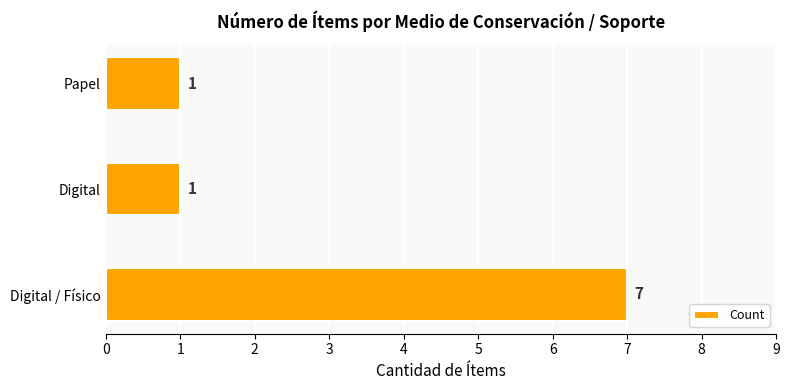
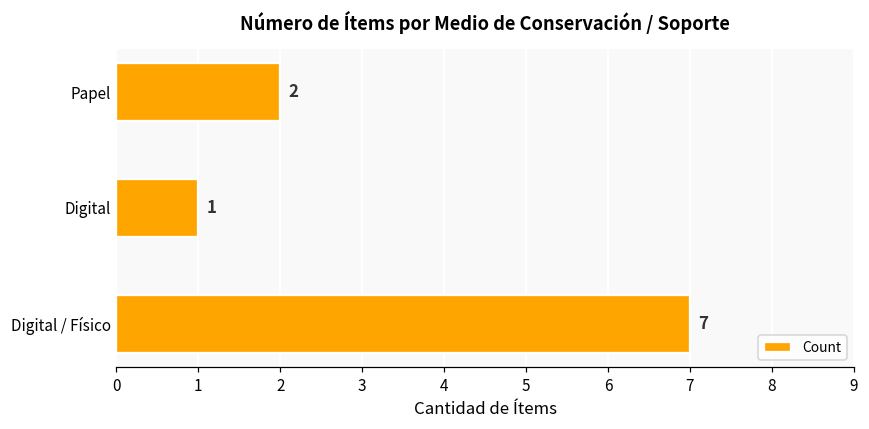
Papel: 1 -> 2
